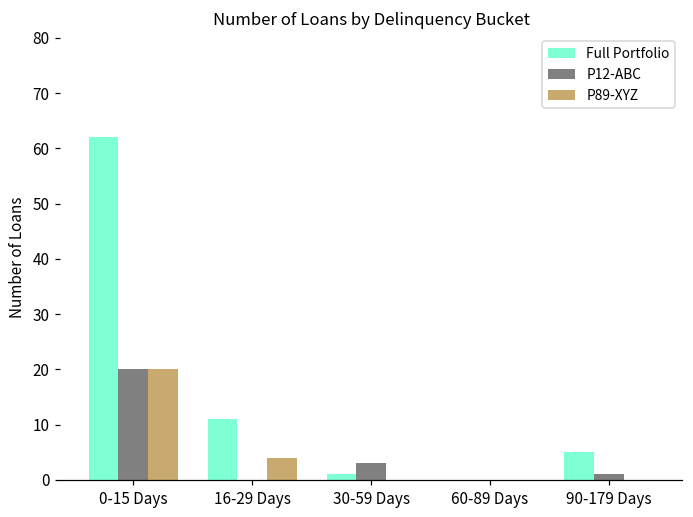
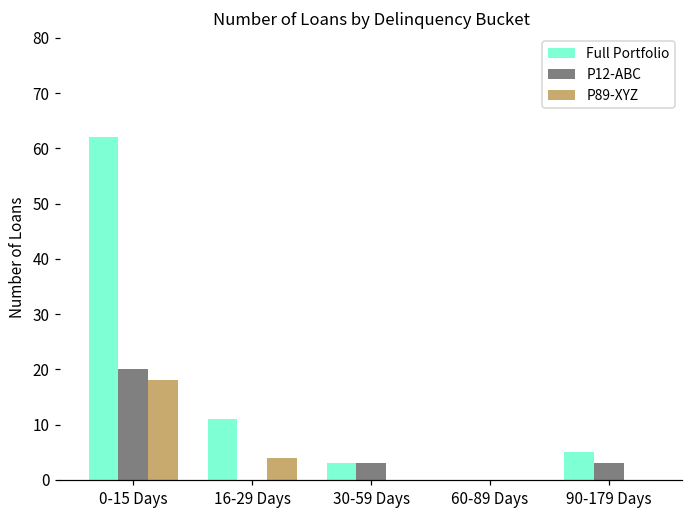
P89-XYZ, 0-15 Days: 20 -> 18
Full Portfolio, 30-59 Days: 1 -> 3
P12-ABC, 90-179 Days: 1 -> 3
